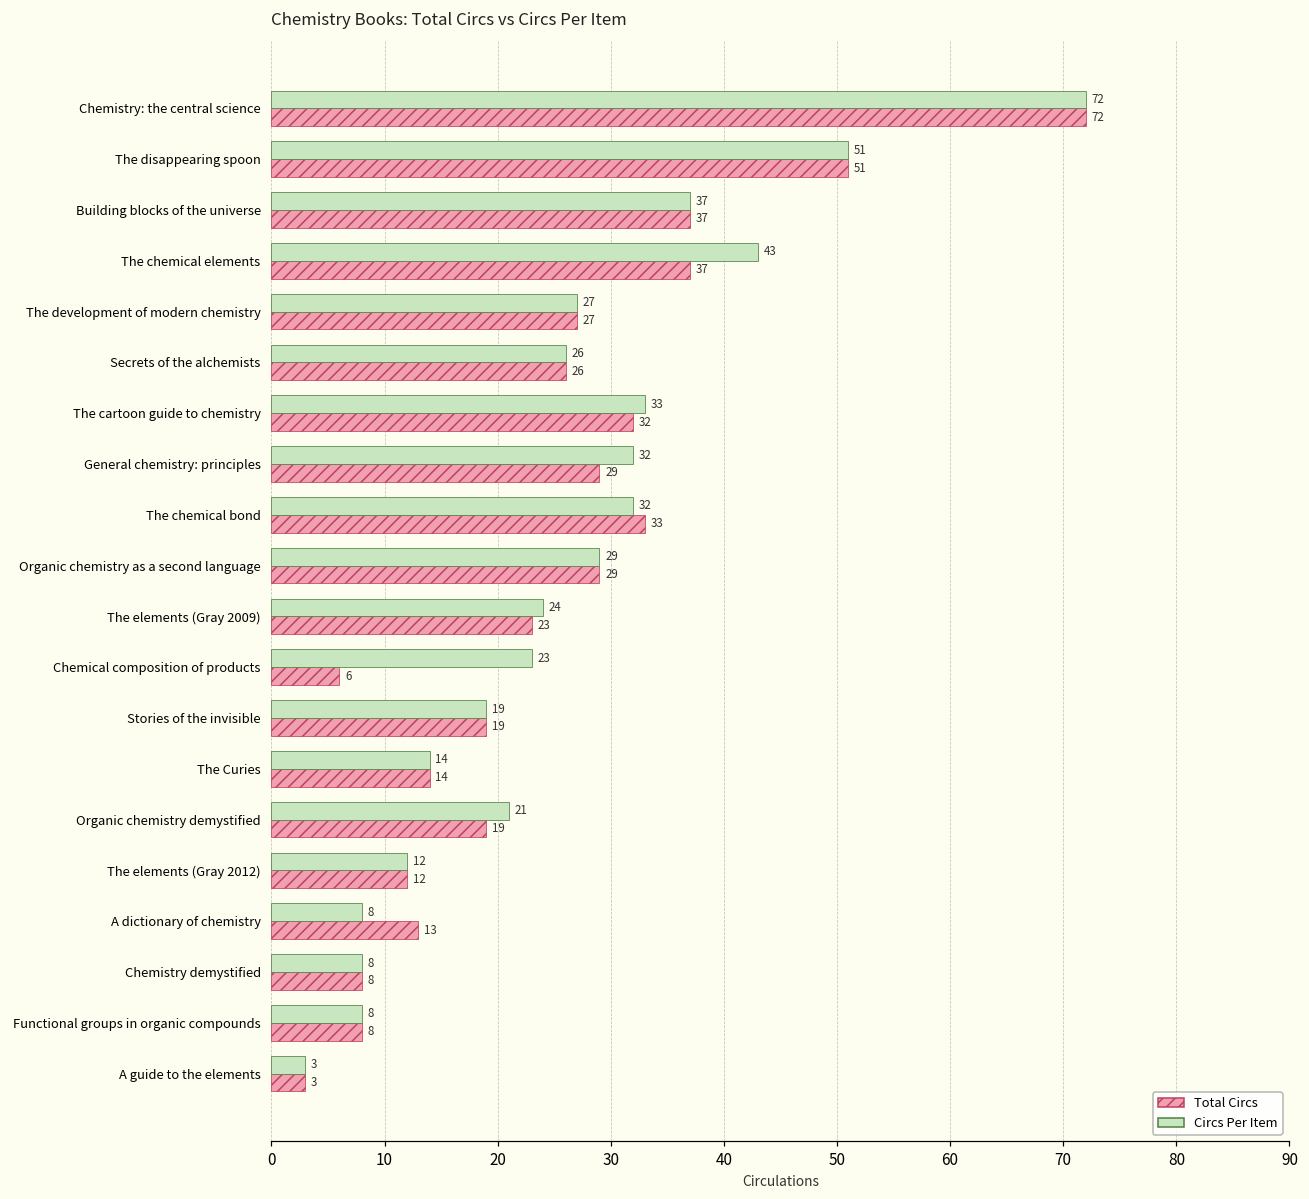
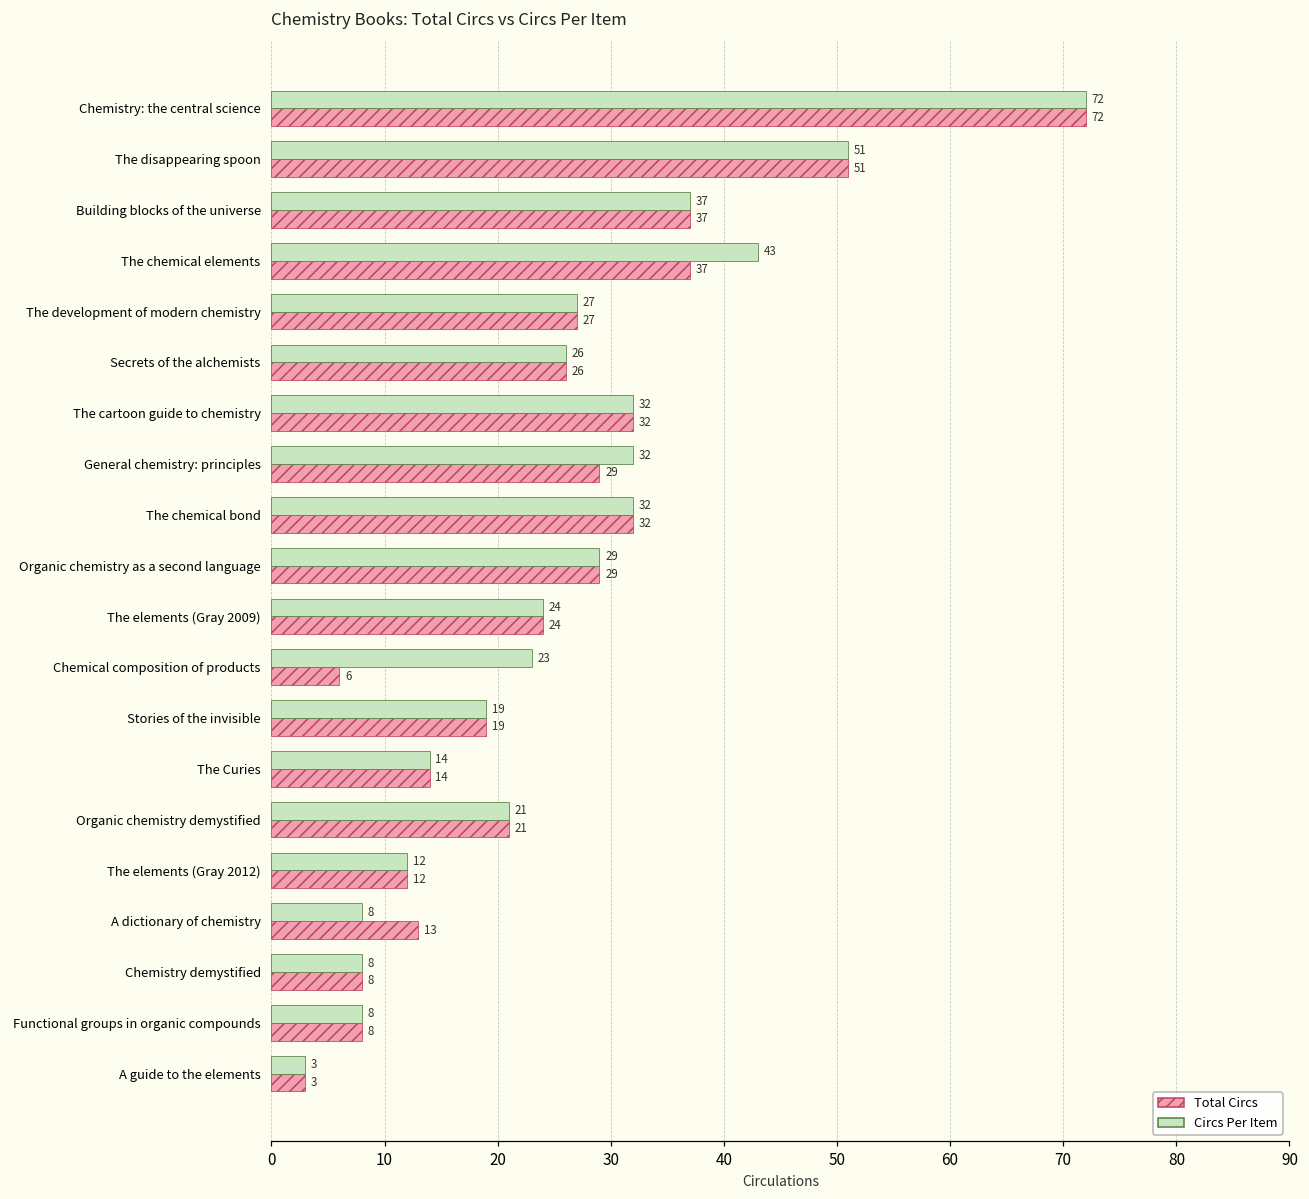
Circs Per Item, The cartoon guide to chemistry: 33 -> 32
Total Circs, The chemical bond: 33 -> 32
Total Circs, The elements (Gray 2009): 23 -> 24
Total Circs, Organic chemistry demystified: 19 -> 21
